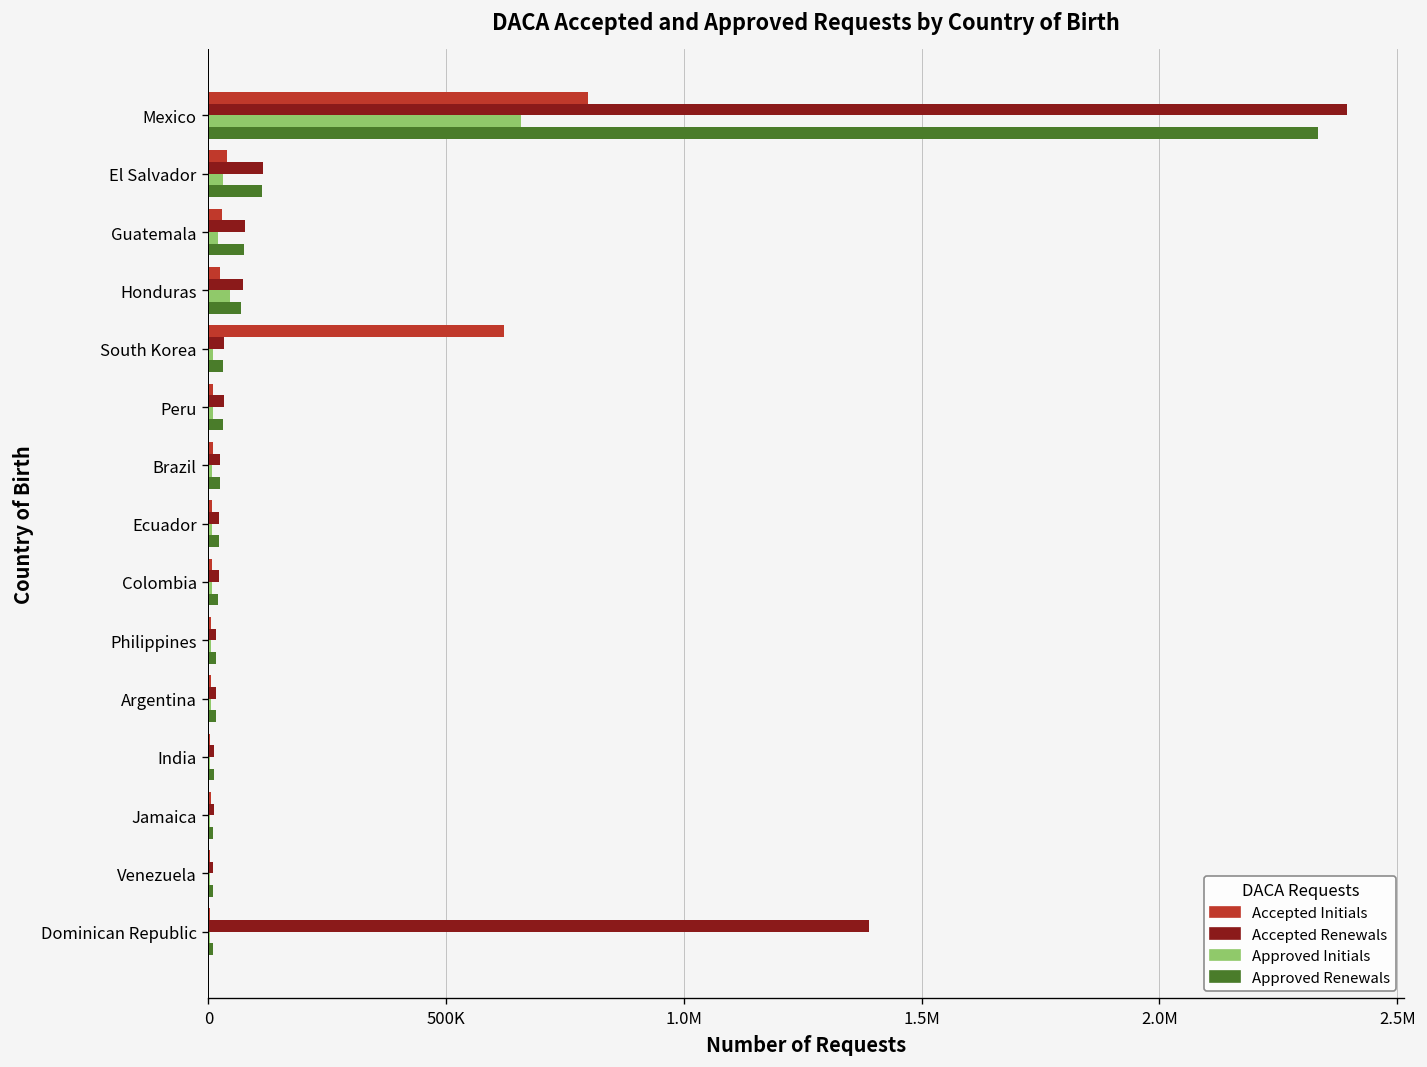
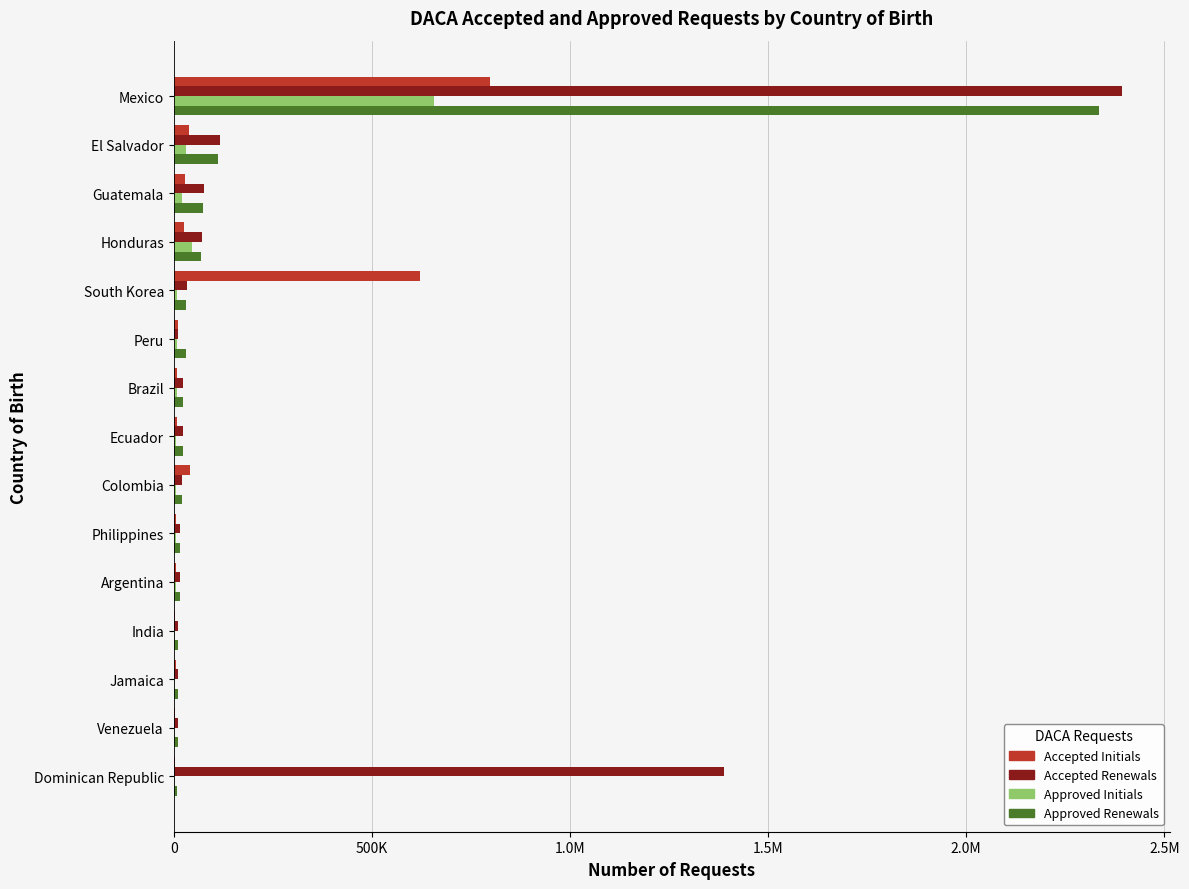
Accepted Renewals, Peru: 30000 -> 10000
Accepted Initials, Colombia: 10000 -> 40000
